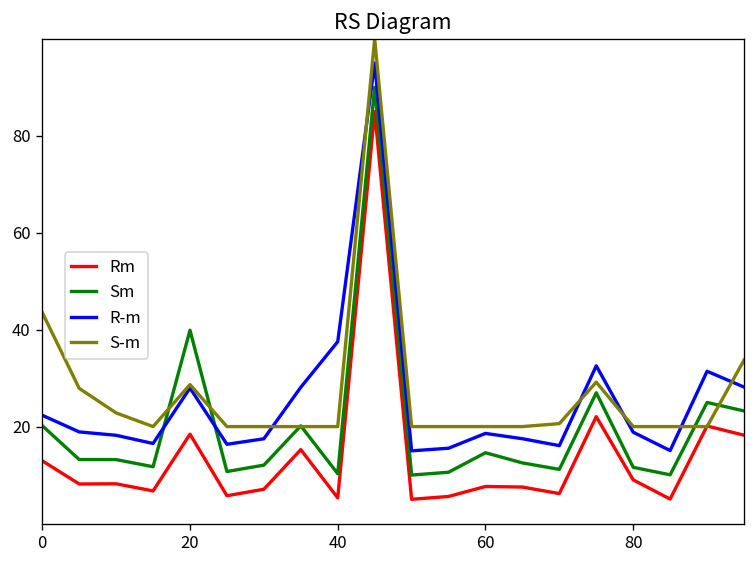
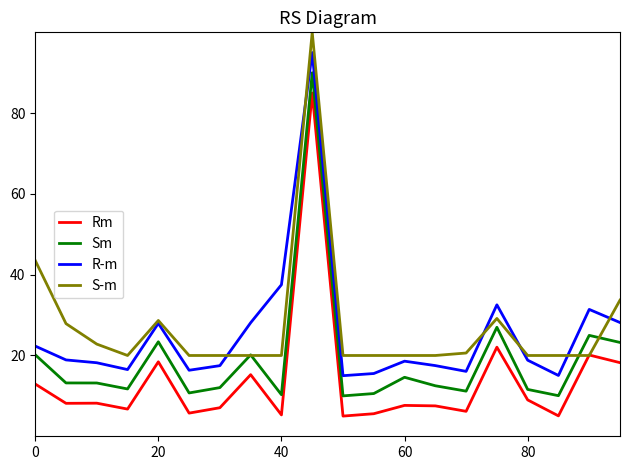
Sm, 20: 40 -> 23
